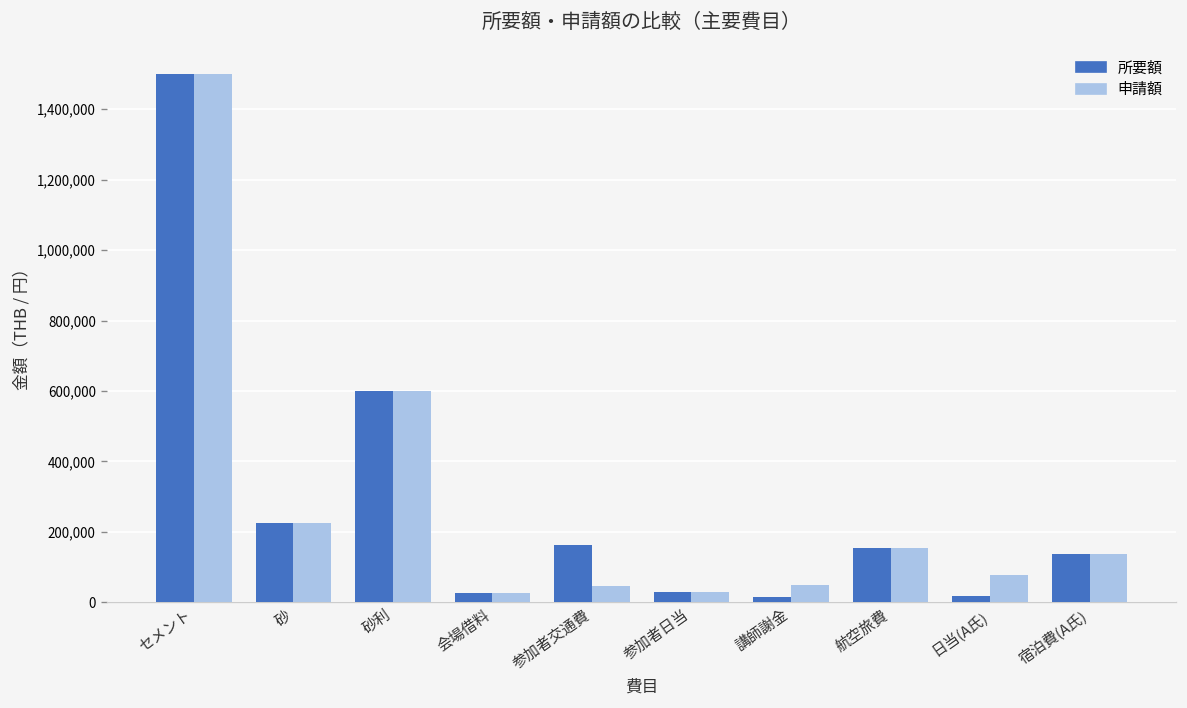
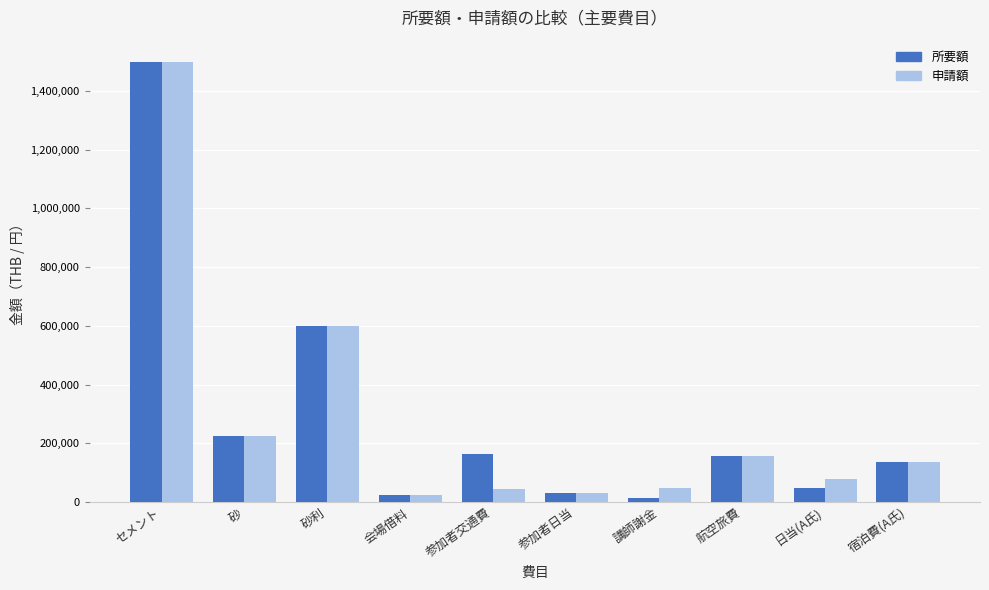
所要額, 日当(A氏): 20,000 -> 50,000
